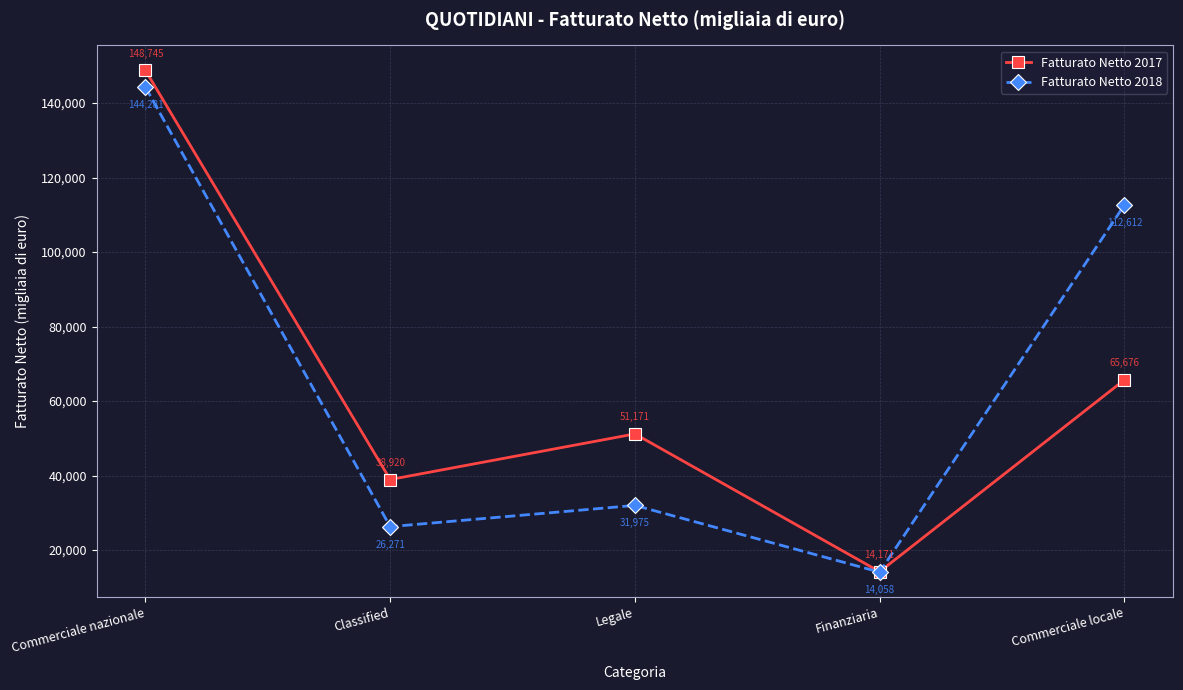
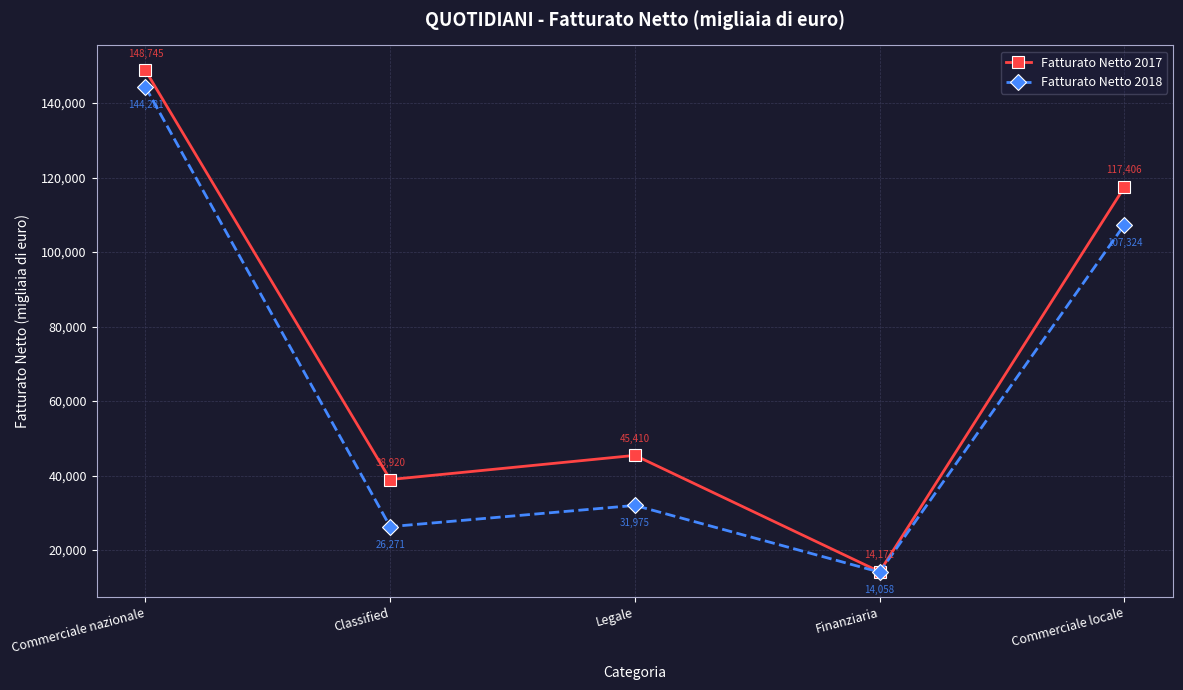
Fatturato Netto 2017, Legale: 51,171 -> 45,410
Fatturato Netto 2017, Commerciale locale: 65,676 -> 117,406
Fatturato Netto 2018, Commerciale locale: 112,612 -> 107,324
